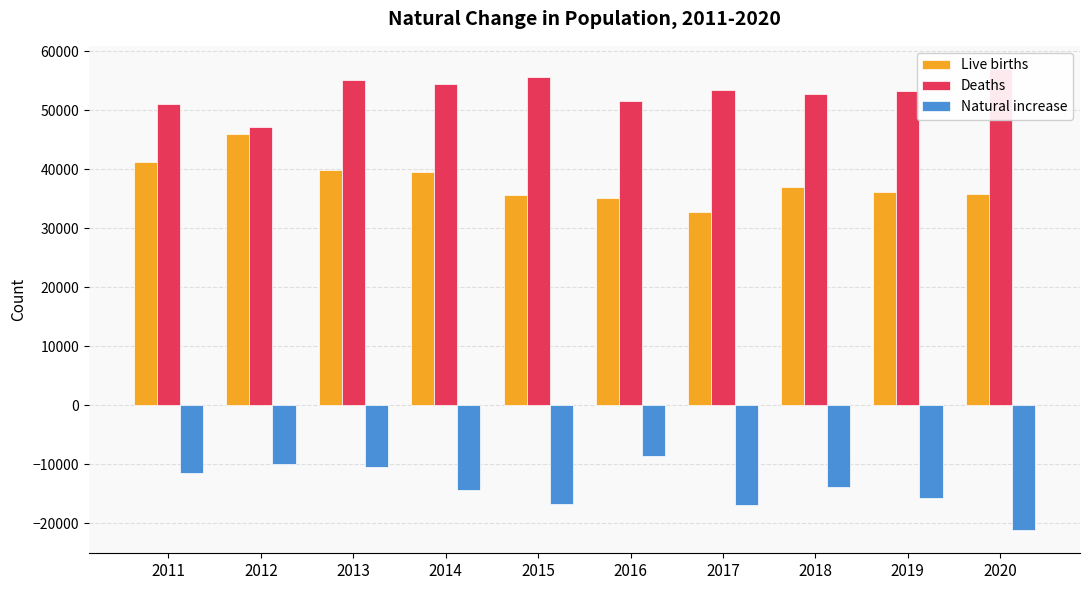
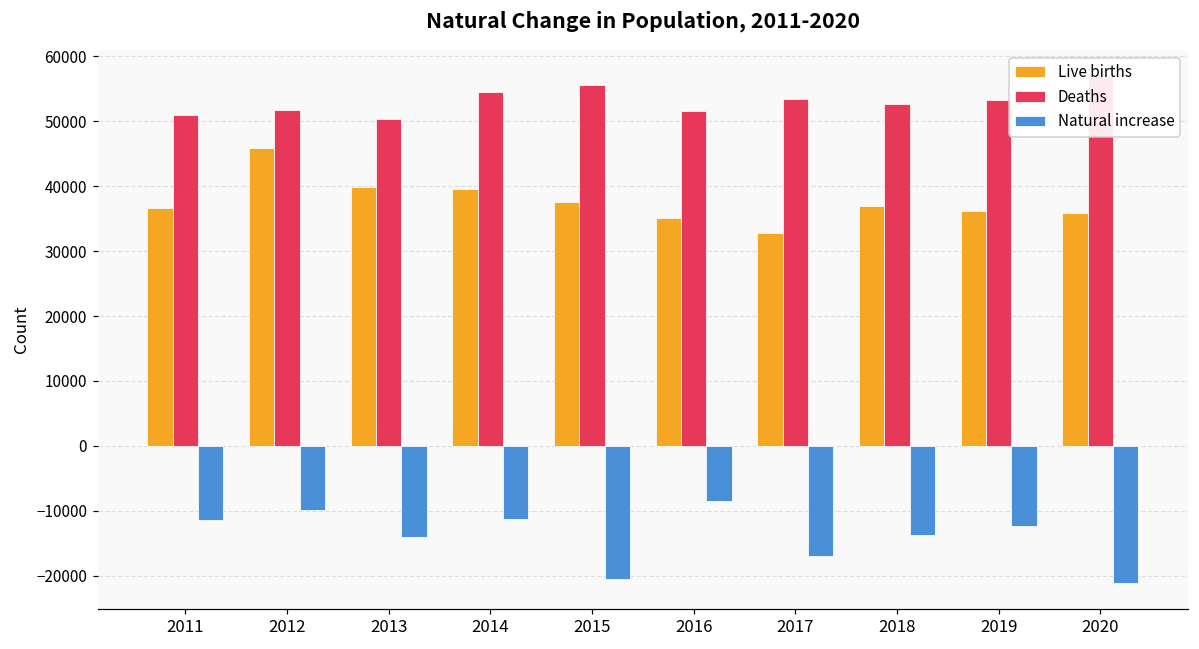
Live births, 2011: 41000 -> 37000
Deaths, 2012: 47000 -> 52000
Deaths, 2013: 55000 -> 50000
Natural increase, 2013: -10000 -> -14000
Natural increase, 2014: -14000 -> -11000
Live births, 2015: 36000 -> 38000
Natural increase, 2015: -17000 -> -21000
Natural increase, 2019: -16000 -> -12000
